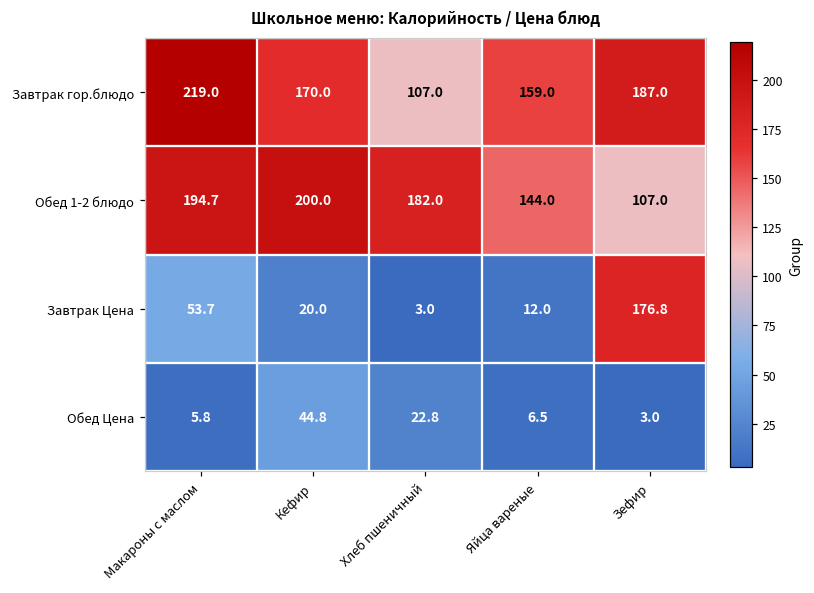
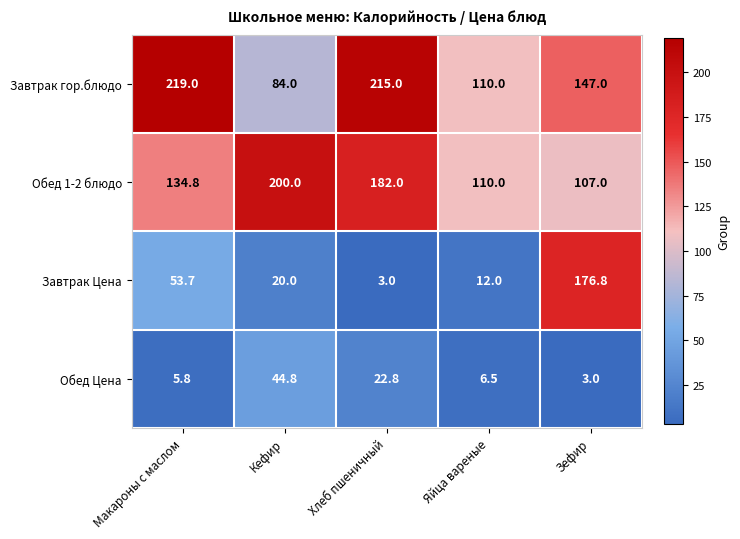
Завтрак гор.блюдо, Кефир: 170.0 -> 84.0
Завтрак гор.блюдо, Хлеб пшеничный: 107.0 -> 215.0
Завтрак гор.блюдо, Яйца вареные: 159.0 -> 110.0
Завтрак гор.блюдо, Зефир: 187.0 -> 147.0
Обед 1-2 блюдо, Макароны с маслом: 194.7 -> 134.8
Обед 1-2 блюдо, Яйца вареные: 144.0 -> 110.0
